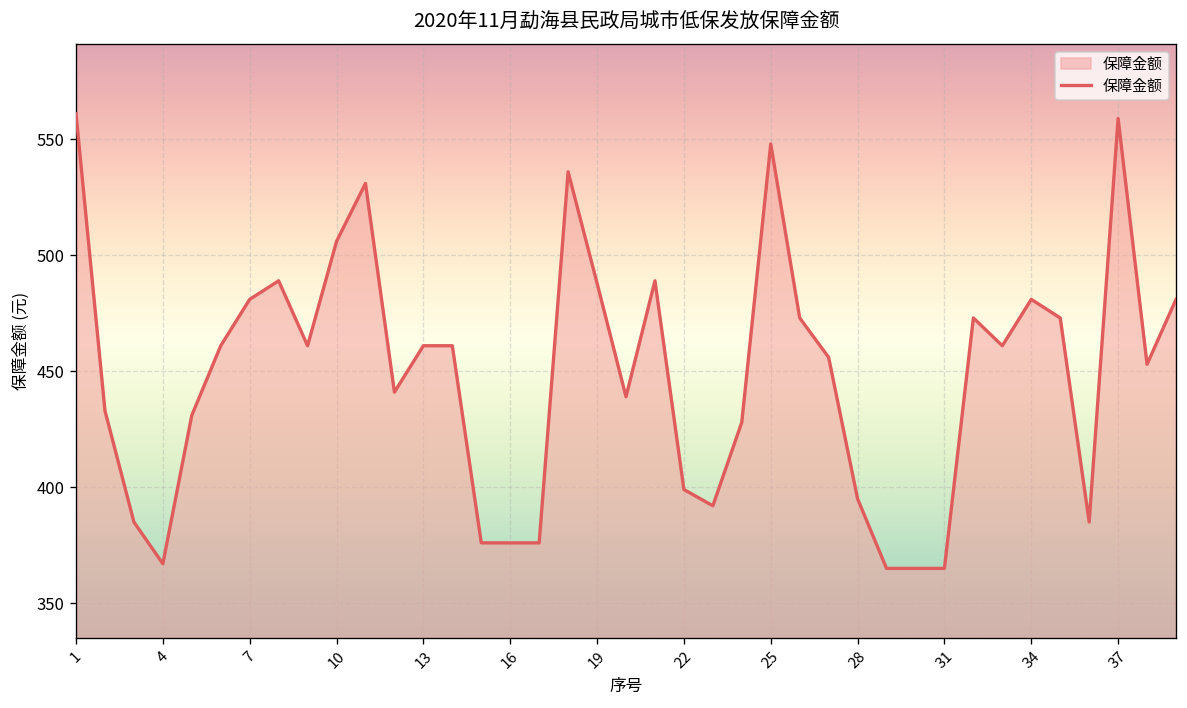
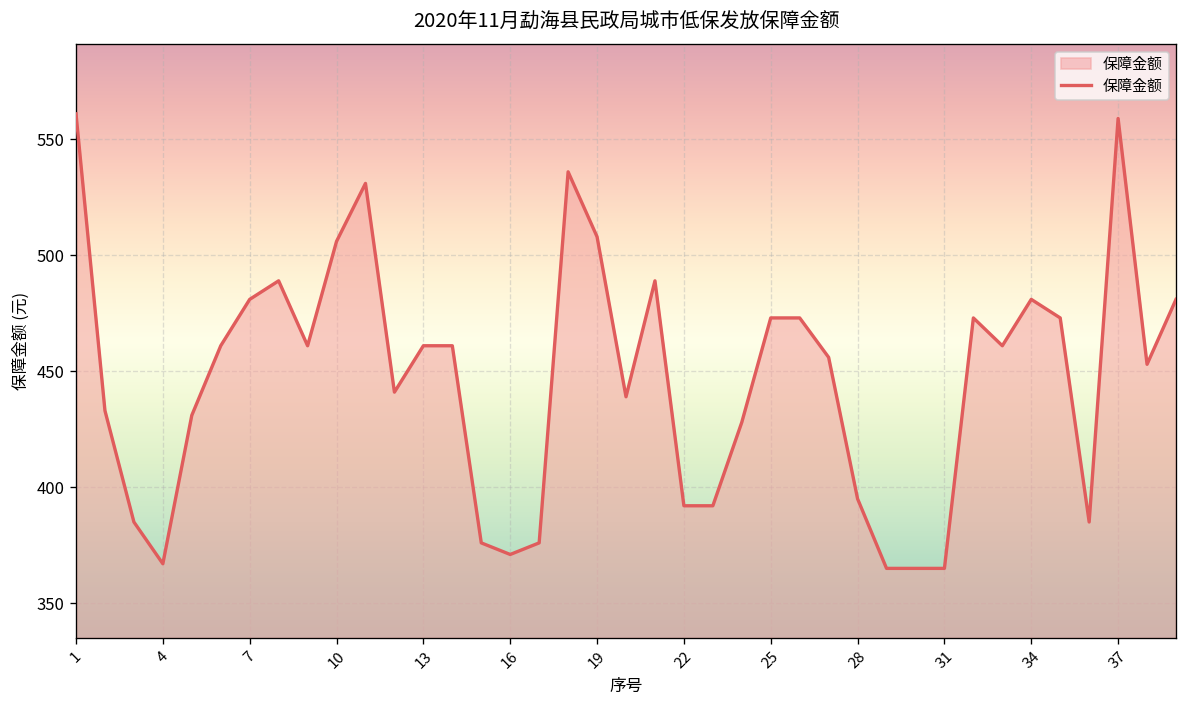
16: 376 -> 371
19: 488 -> 508
22: 399 -> 392
25: 548 -> 473
